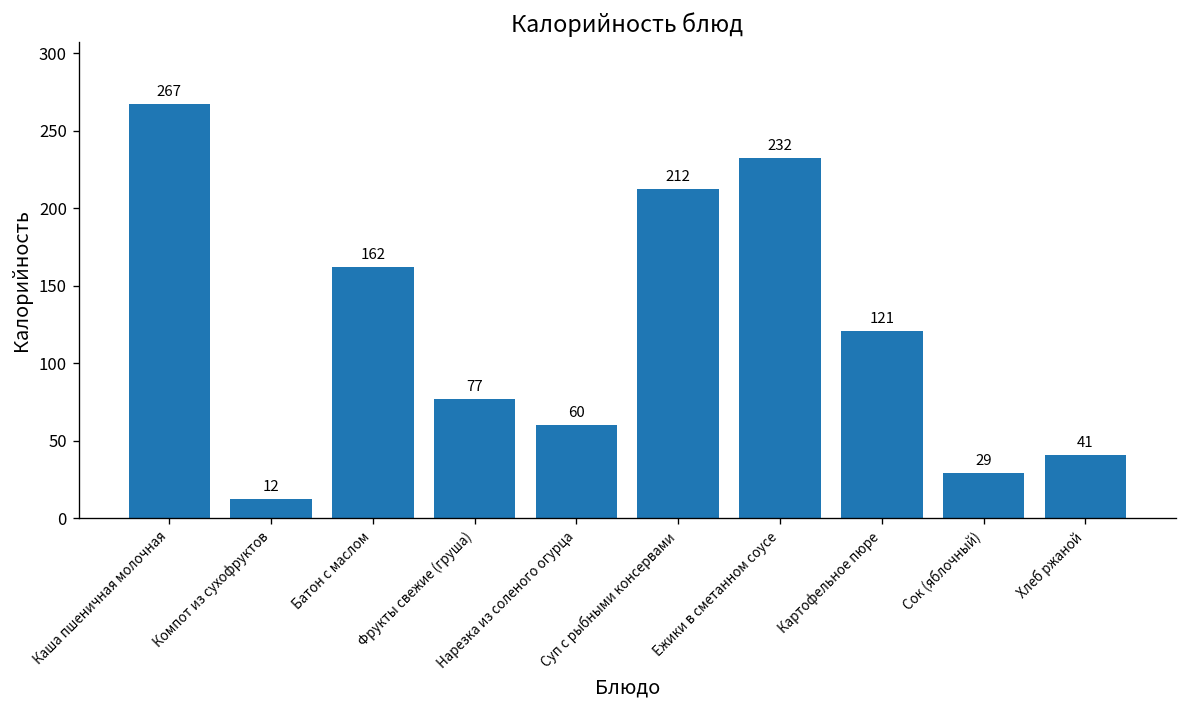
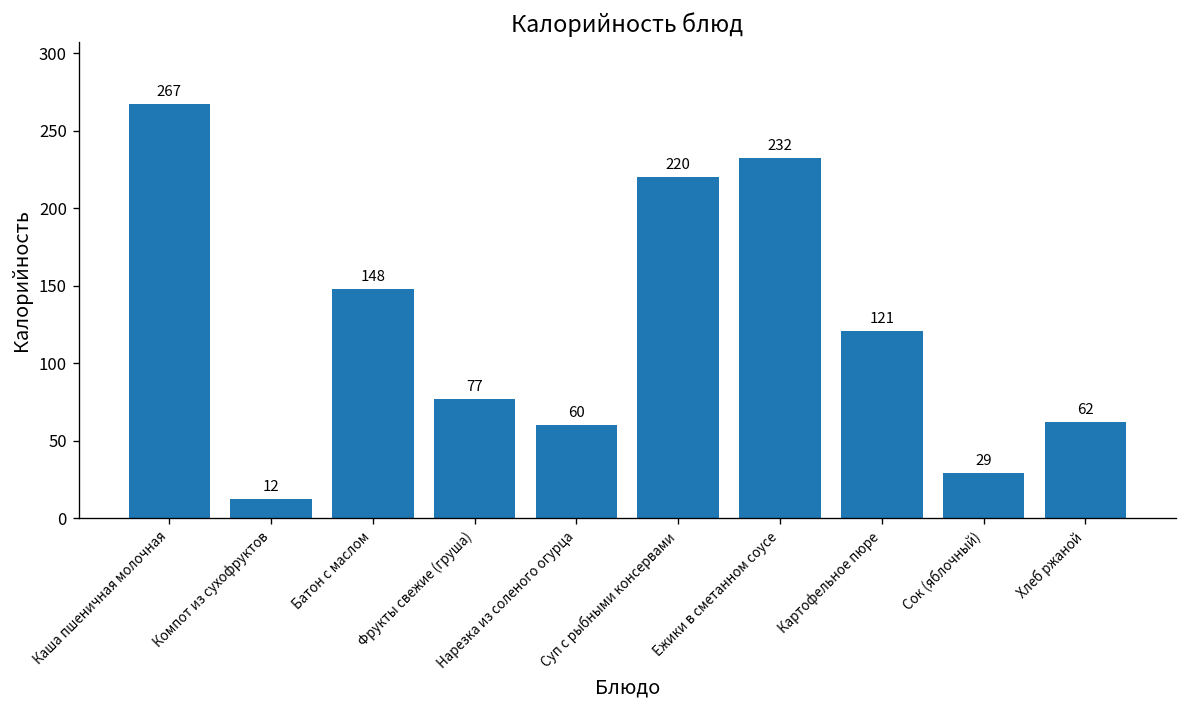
Батон с маслом: 162 -> 148
Суп с рыбными консервами: 212 -> 220
Хлеб ржаной: 41 -> 62
